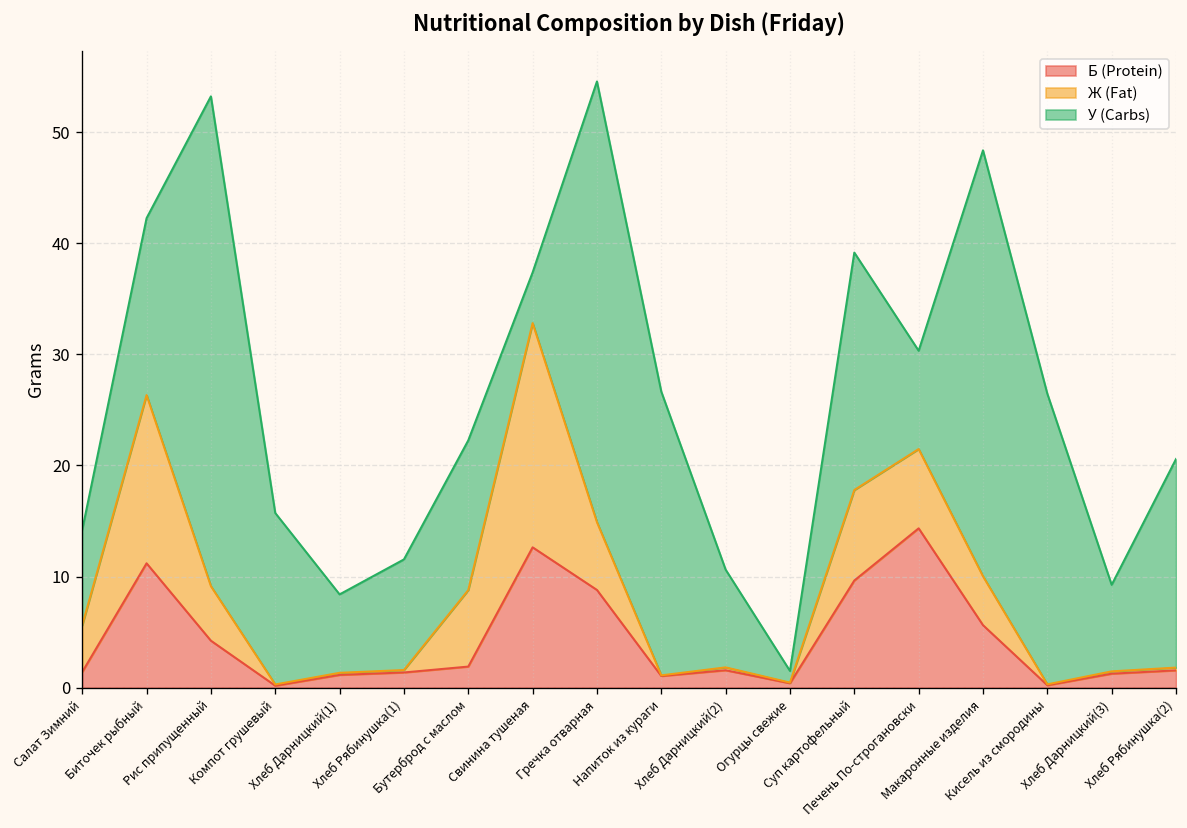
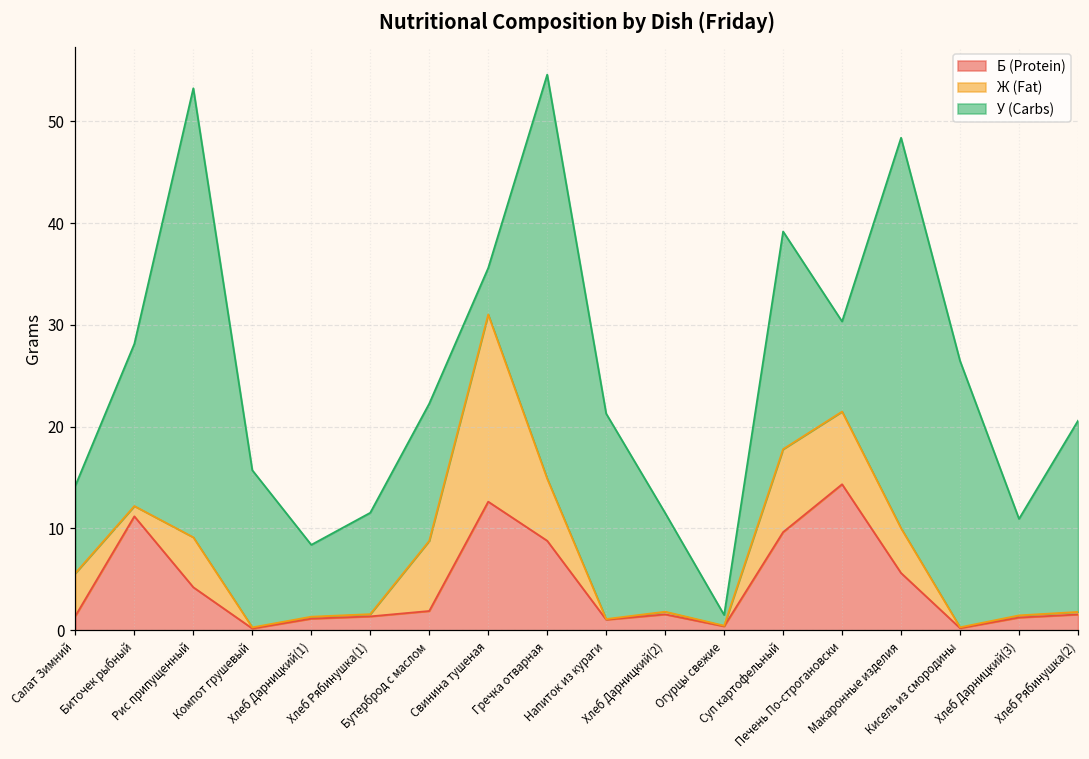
Ж (Fat), Биточек рыбный: 15 -> 1
Ж (Fat), Свинина тушеная: 20 -> 18
У (Carbs), Напиток из кураги: 26 -> 20
У (Carbs), Хлеб Дарницкий(2): 9 -> 10
У (Carbs), Хлеб Дарницкий(3): 8 -> 9
